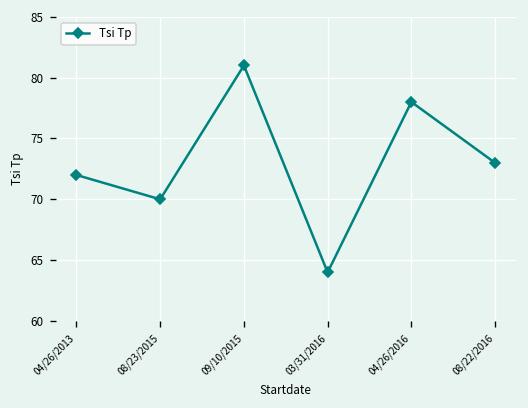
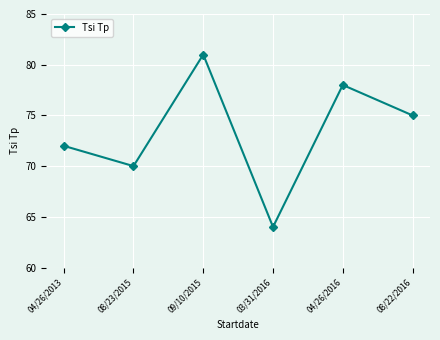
08/22/2016: 73 -> 75
